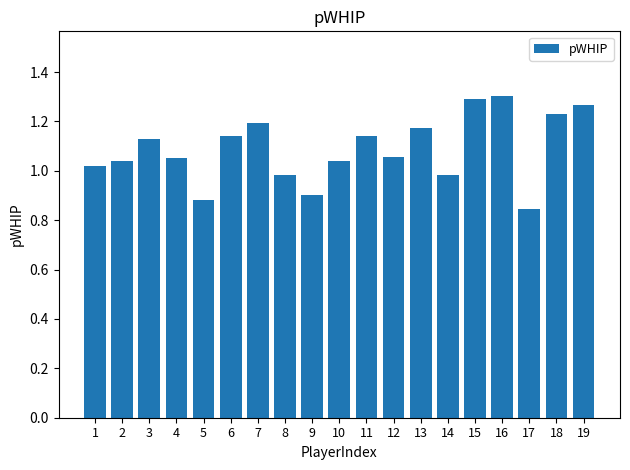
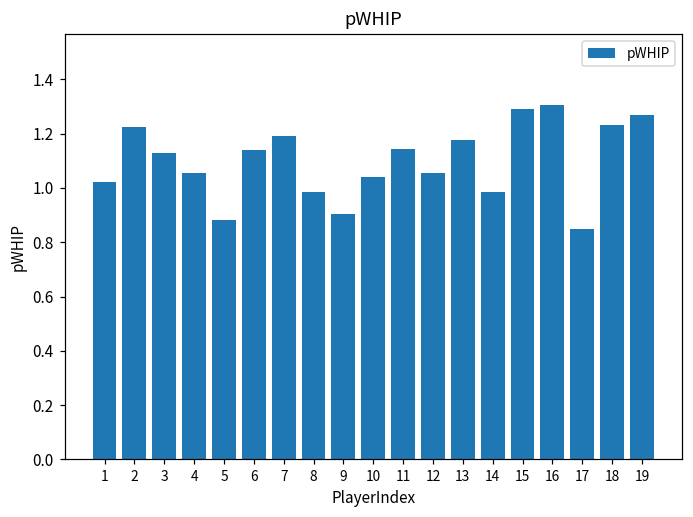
2: 1.04 -> 1.23
